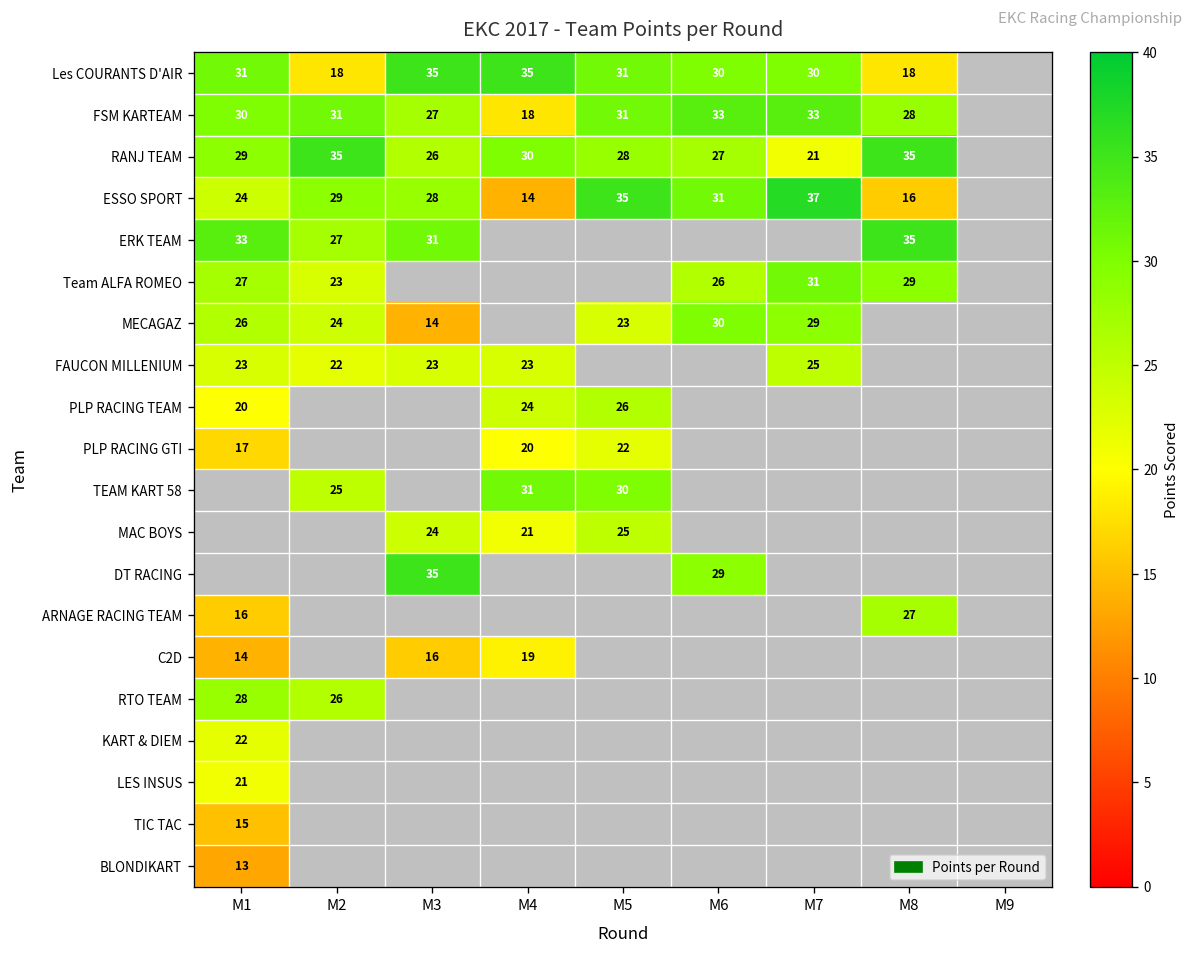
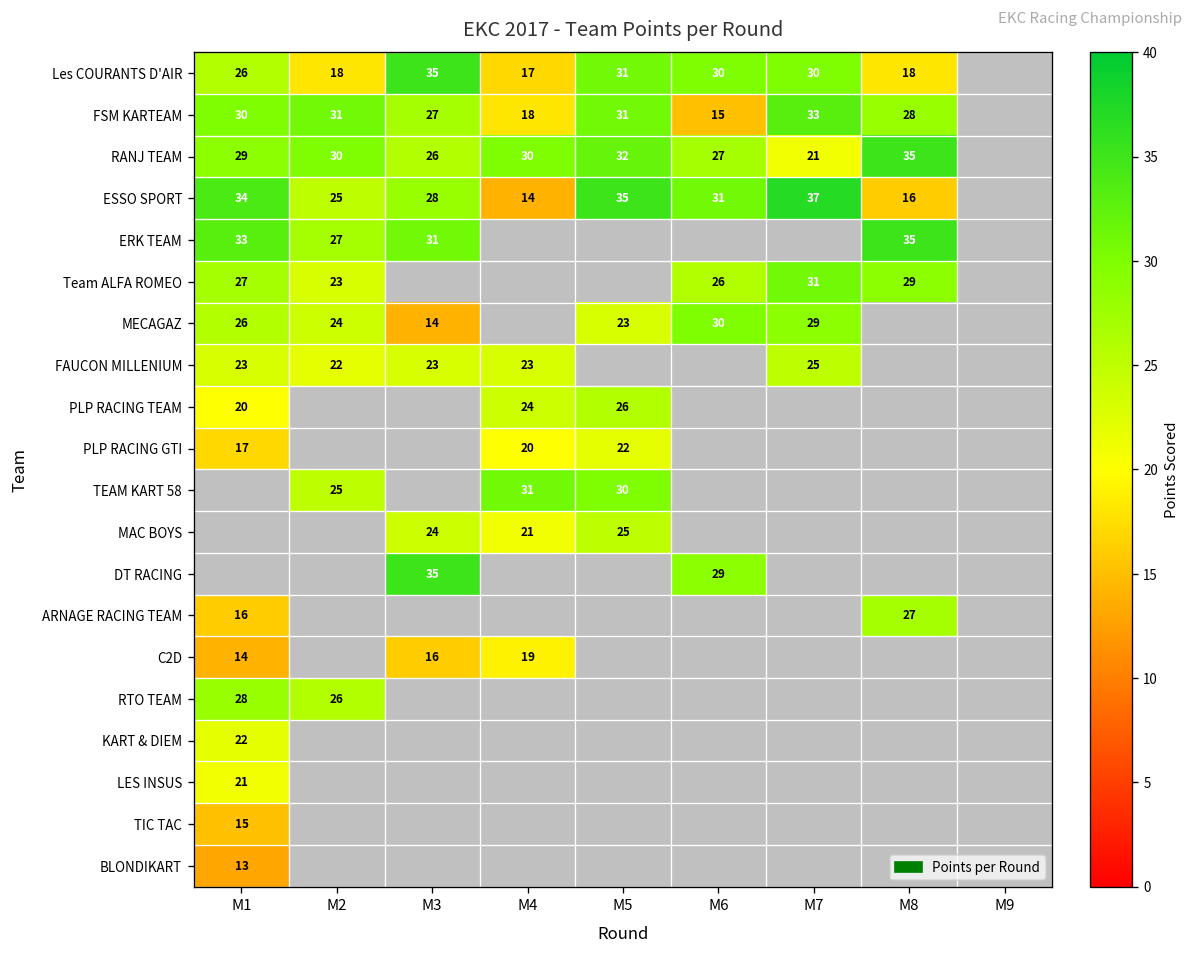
Les COURANTS D'AIR, M1: 31 -> 26
Les COURANTS D'AIR, M4: 35 -> 17
FSM KARTEAM, M6: 33 -> 15
RANJ TEAM, M2: 35 -> 30
RANJ TEAM, M5: 28 -> 32
ESSO SPORT, M1: 24 -> 34
ESSO SPORT, M2: 29 -> 25
